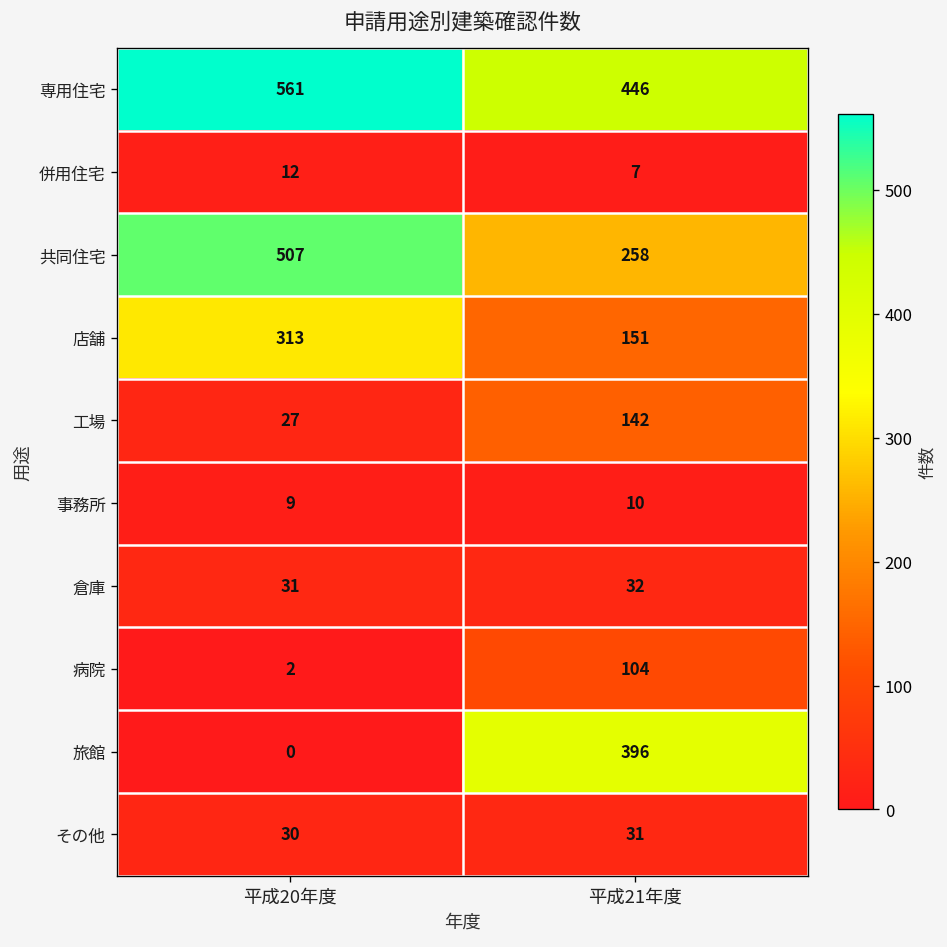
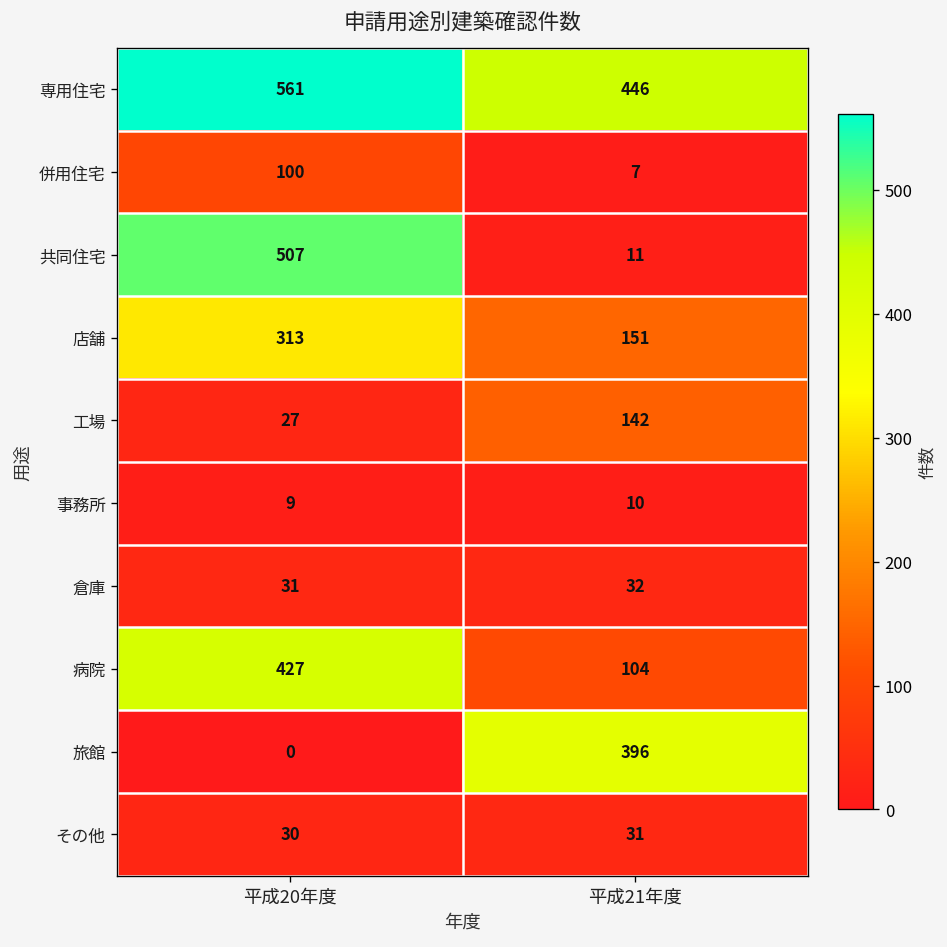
併用住宅, 平成20年度: 12 -> 100
共同住宅, 平成21年度: 258 -> 11
病院, 平成20年度: 2 -> 427
